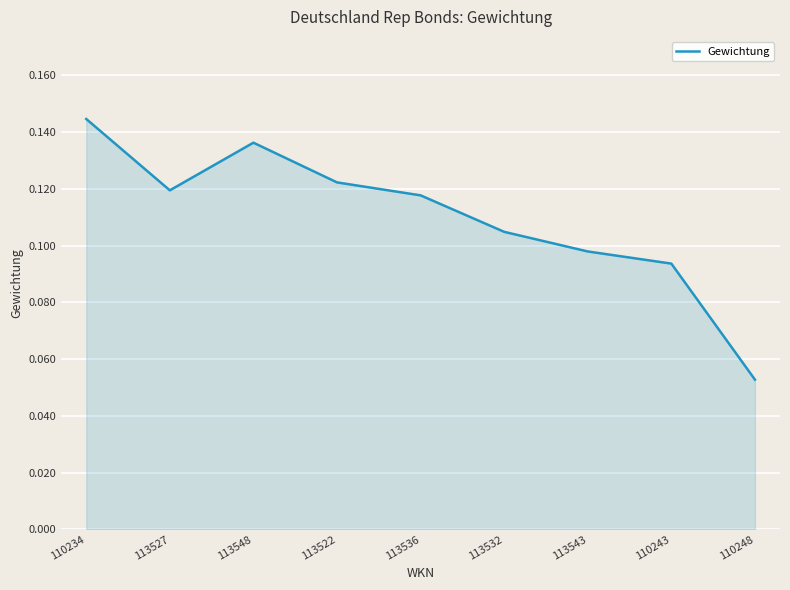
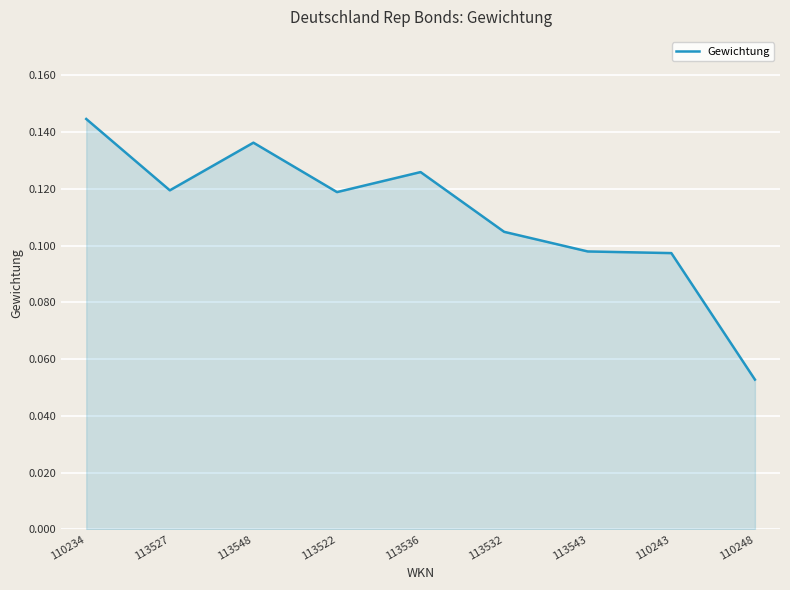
113522: 0.122 -> 0.119
113536: 0.118 -> 0.126
110243: 0.094 -> 0.097
